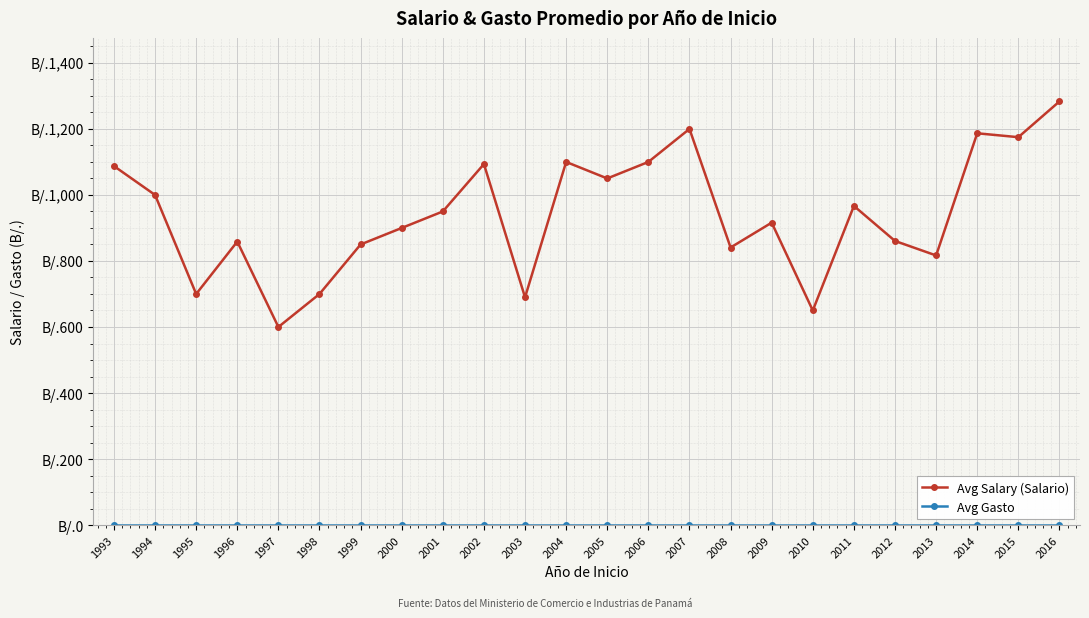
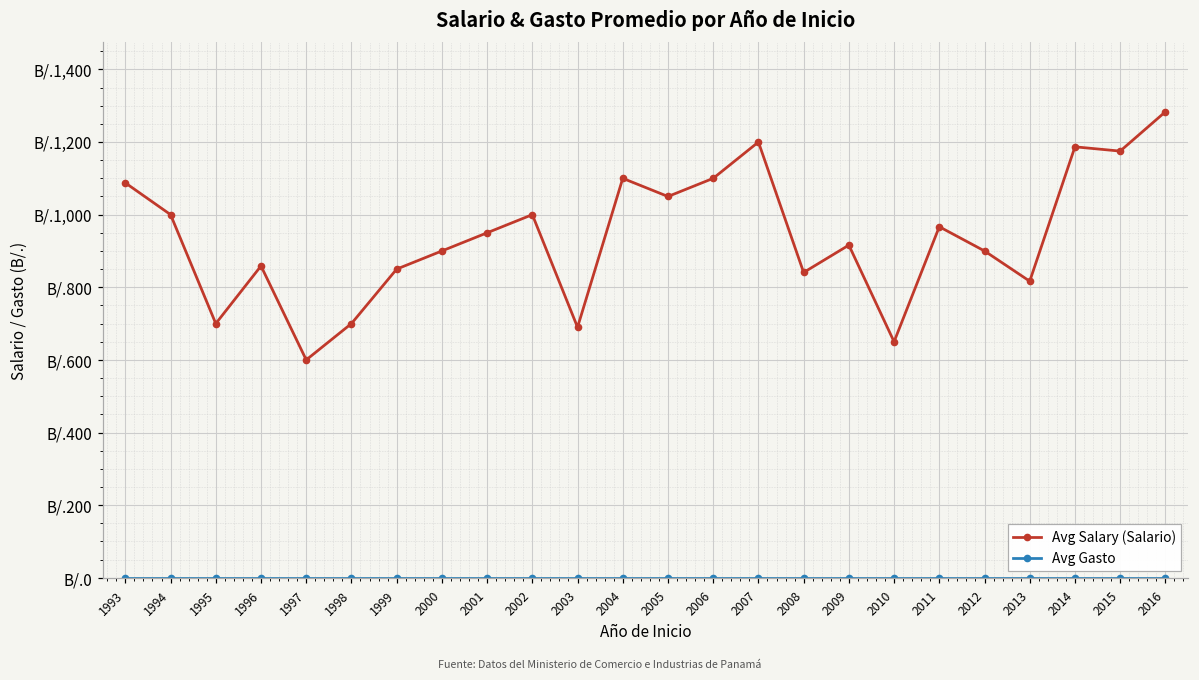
Avg Salary (Salario), 2002: B/.1,090 -> B/.1,000
Avg Salary (Salario), 2012: B/.860 -> B/.900
